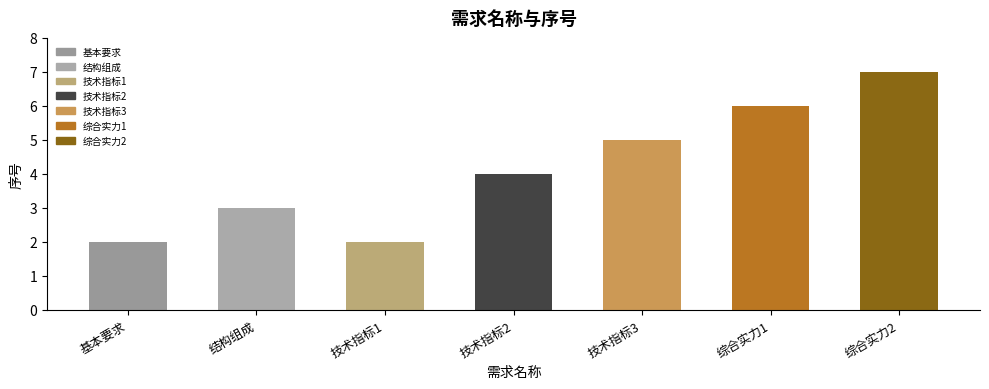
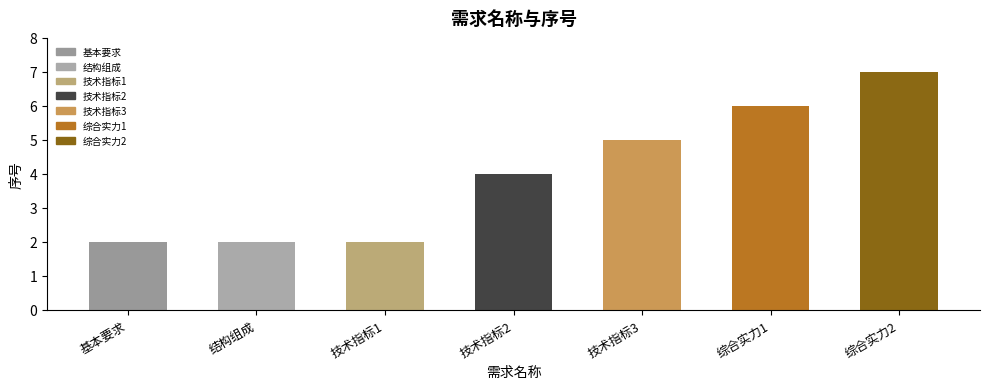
结构组成: 3 -> 2
